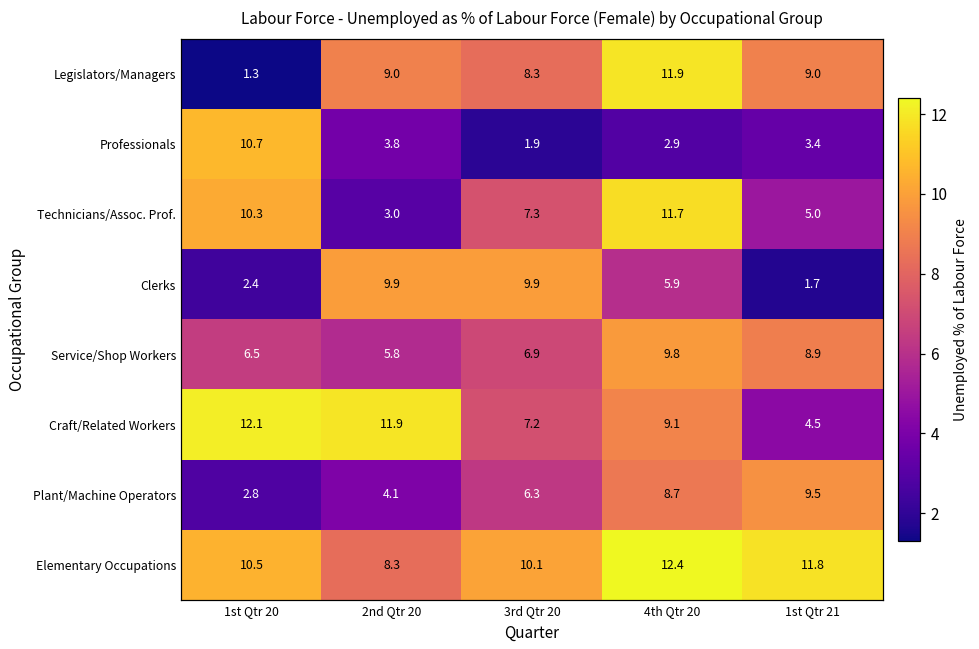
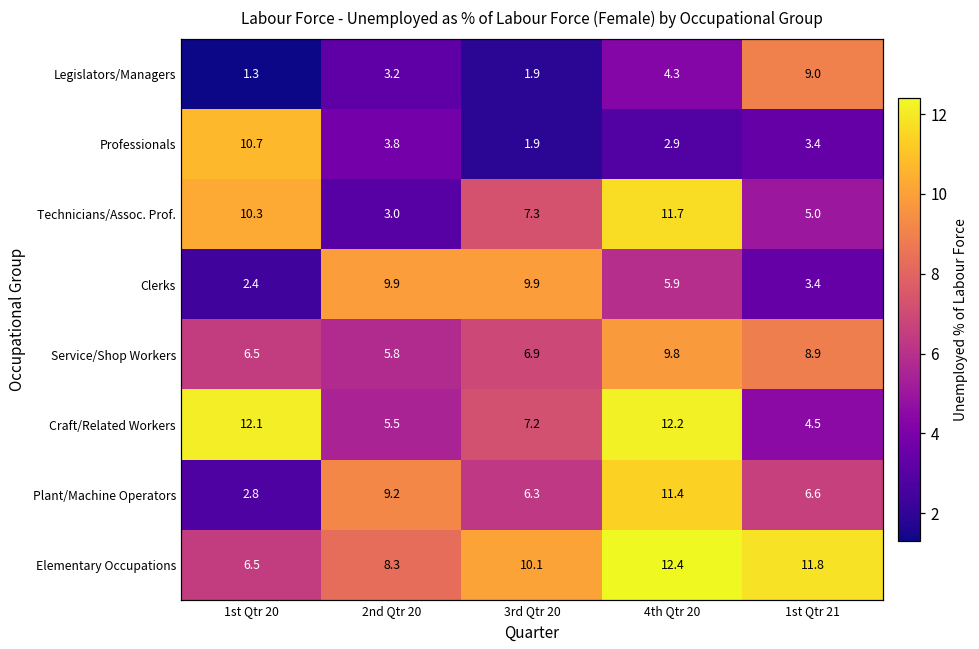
Legislators/Managers, 2nd Qtr 20: 9.0 -> 3.2
Legislators/Managers, 3rd Qtr 20: 8.3 -> 1.9
Legislators/Managers, 4th Qtr 20: 11.9 -> 4.3
Clerks, 1st Qtr 21: 1.7 -> 3.4
Craft/Related Workers, 2nd Qtr 20: 11.9 -> 5.5
Craft/Related Workers, 4th Qtr 20: 9.1 -> 12.2
Plant/Machine Operators, 2nd Qtr 20: 4.1 -> 9.2
Plant/Machine Operators, 4th Qtr 20: 8.7 -> 11.4
Plant/Machine Operators, 1st Qtr 21: 9.5 -> 6.6
Elementary Occupations, 1st Qtr 20: 10.5 -> 6.5
